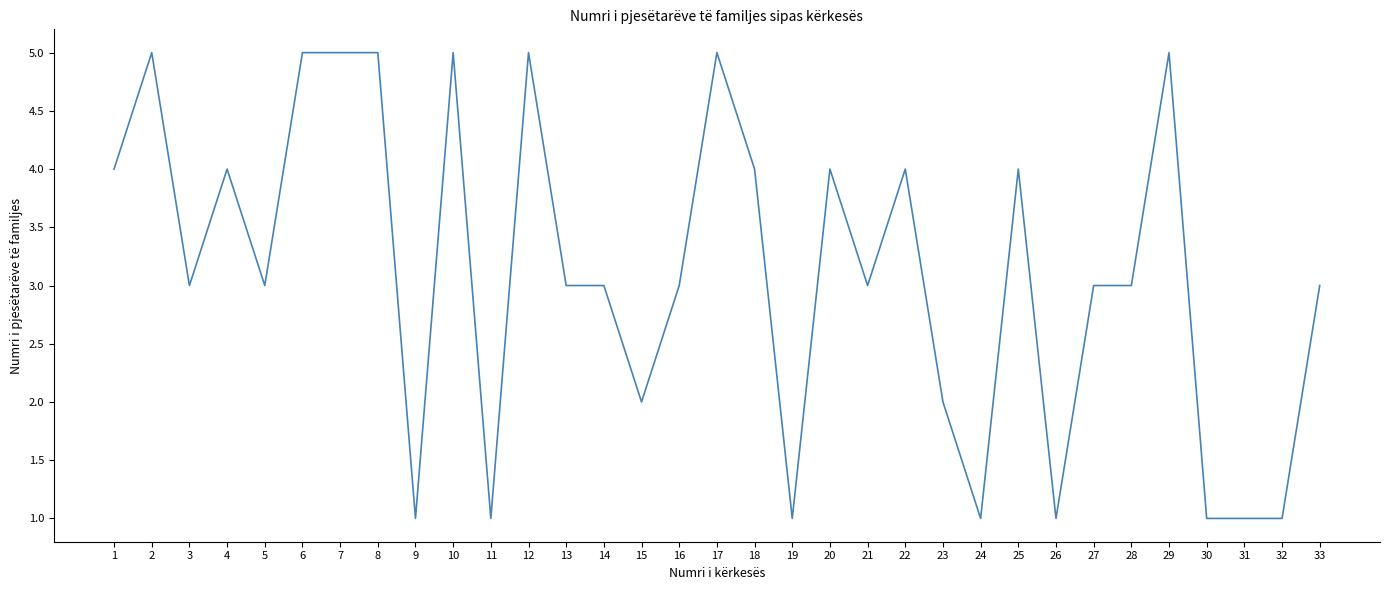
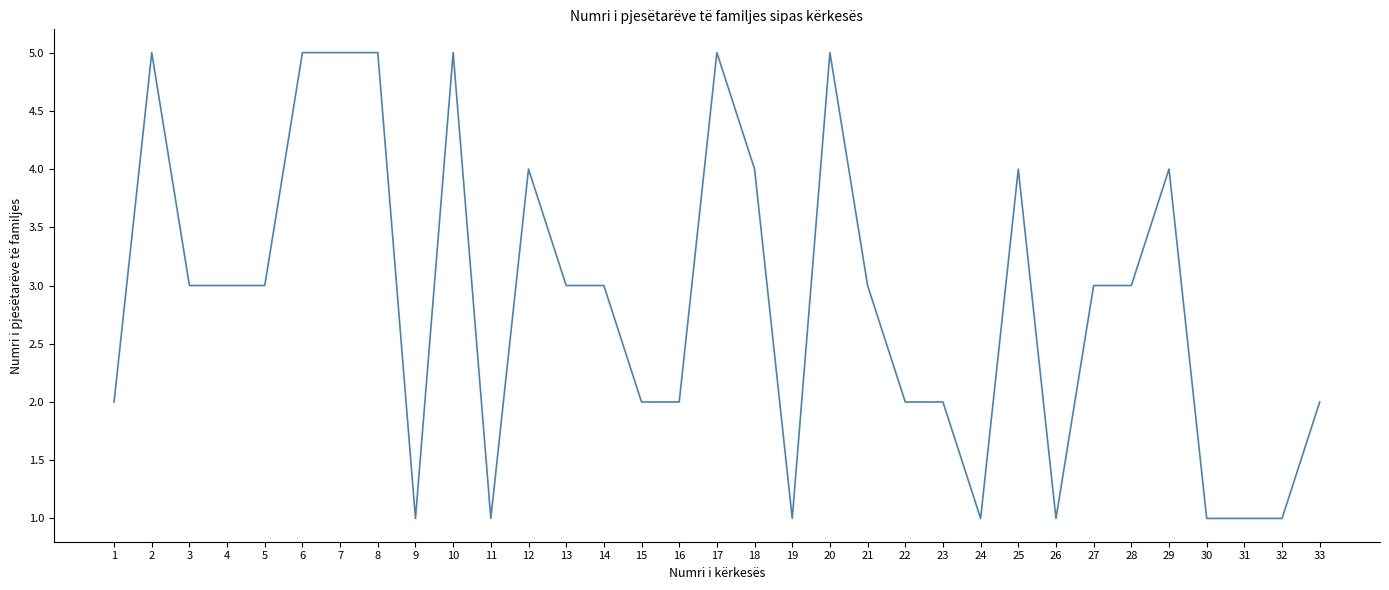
1: 4 -> 2
4: 4 -> 3
12: 5 -> 4
16: 3 -> 2
20: 4 -> 5
22: 4 -> 2
29: 5 -> 4
33: 3 -> 2
